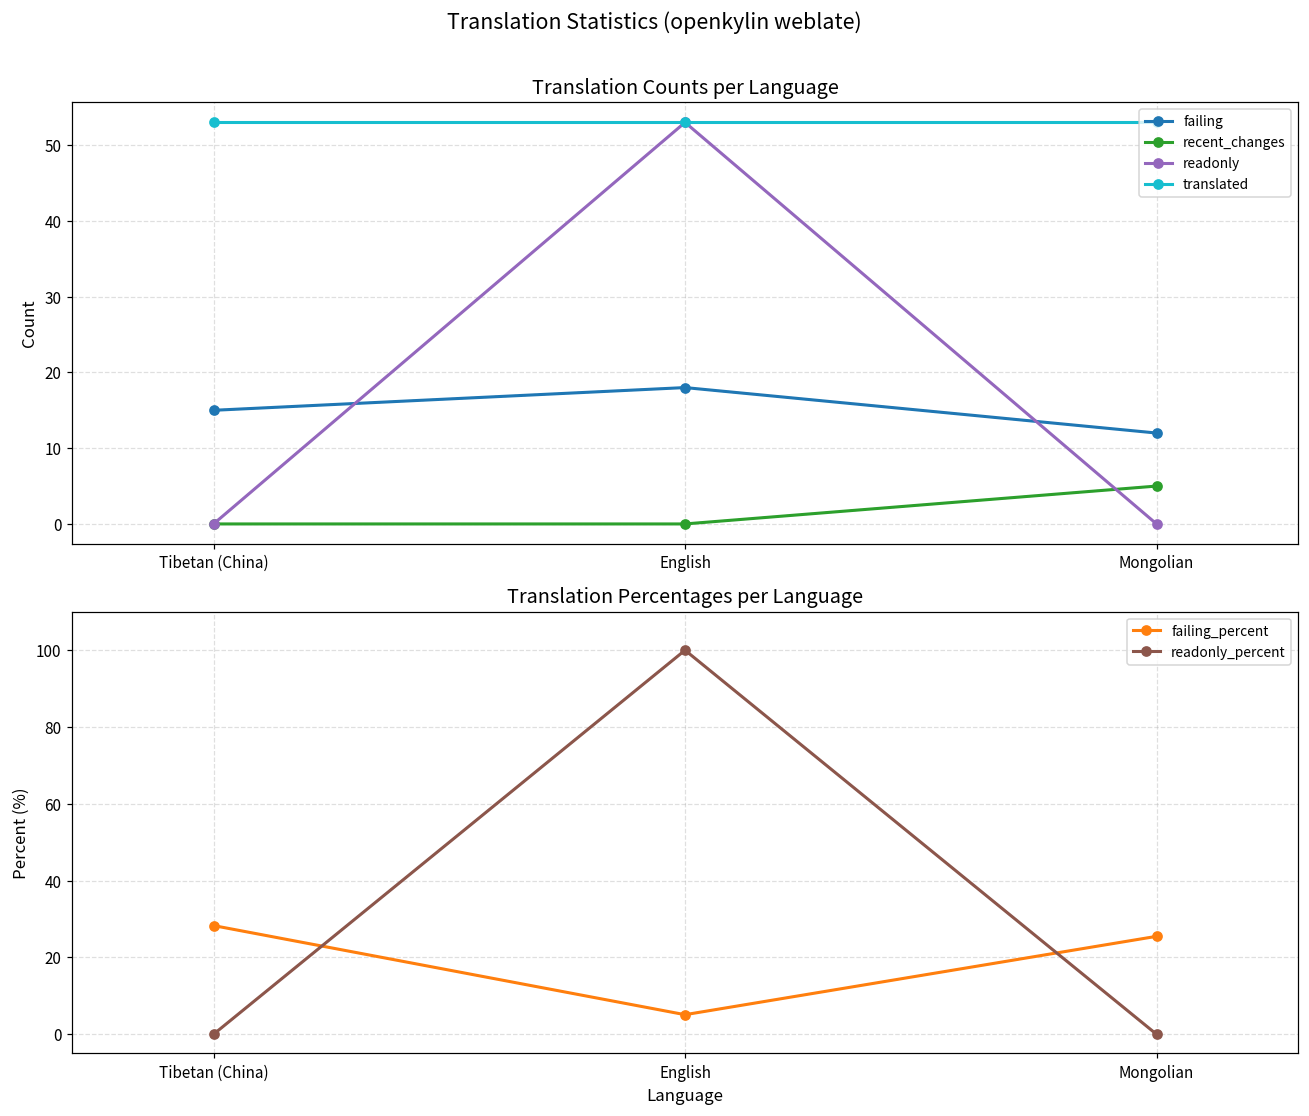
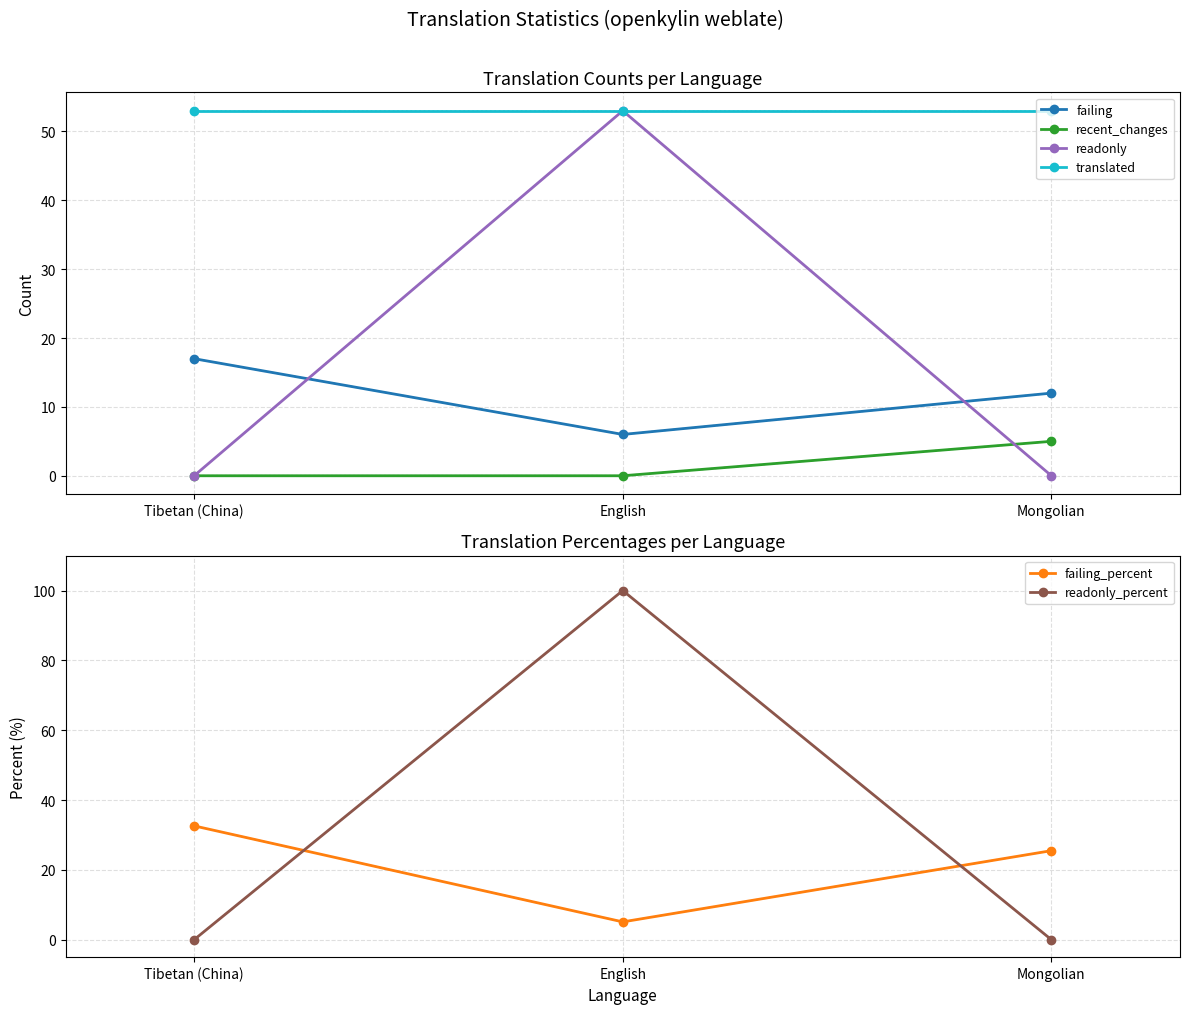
Translation Counts per Language, failing, Tibetan (China): 15 -> 17
Translation Counts per Language, failing, English: 18 -> 6
Translation Percentages per Language, failing_percent, Tibetan (China): 28 -> 33
